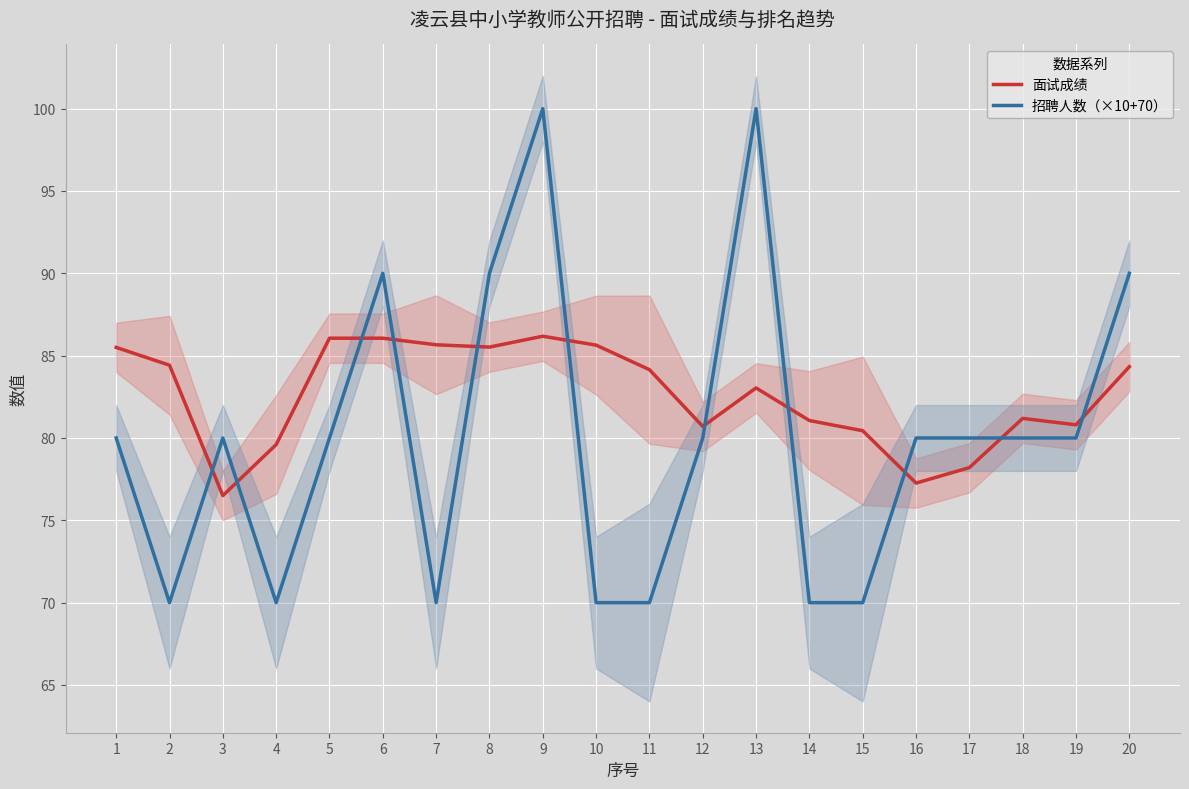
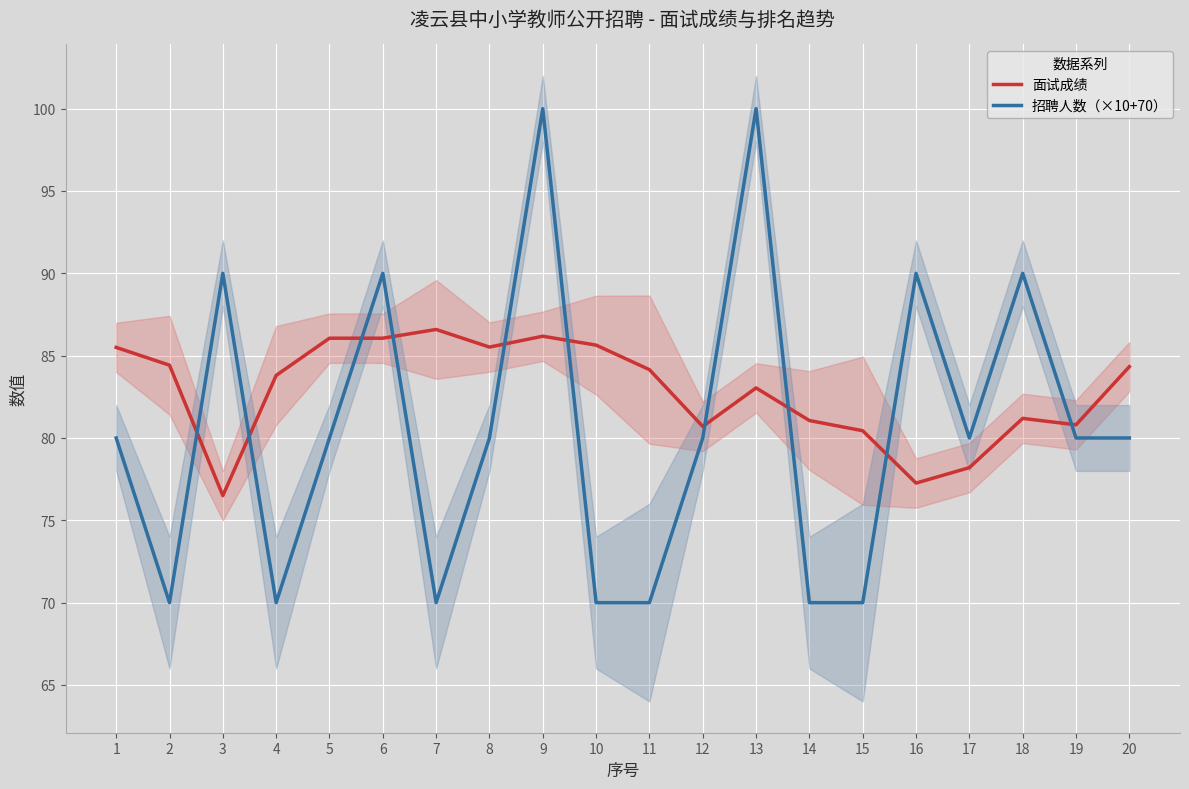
招聘人数（×10+70）, 3: 80.0 -> 90.0
面试成绩, 4: 79.6 -> 83.8
面试成绩, 7: 85.7 -> 86.6
招聘人数（×10+70）, 8: 90.0 -> 80.0
招聘人数（×10+70）, 16: 80.0 -> 90.0
招聘人数（×10+70）, 18: 80.0 -> 90.0
招聘人数（×10+70）, 20: 90.0 -> 80.0
